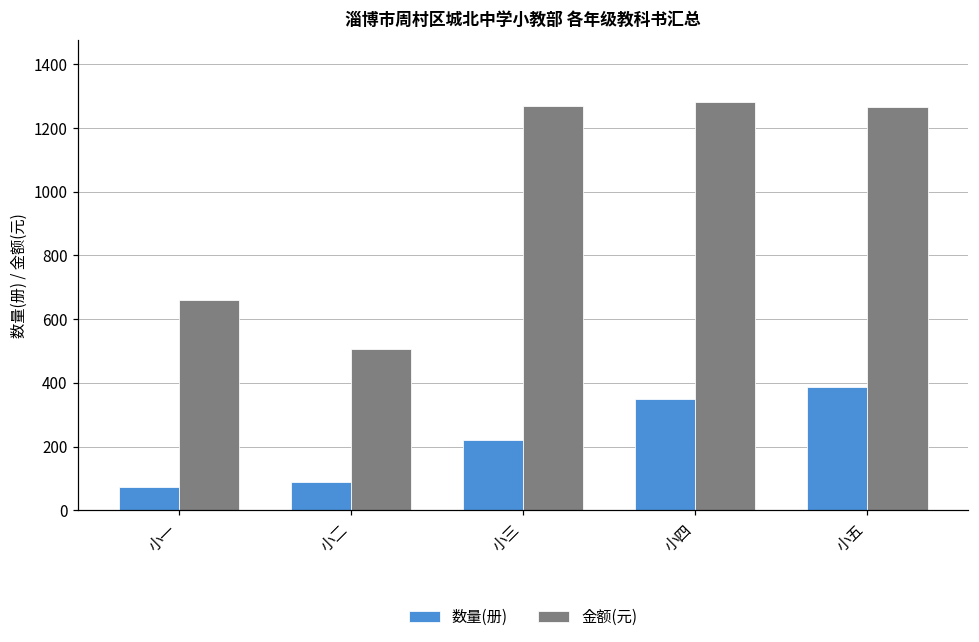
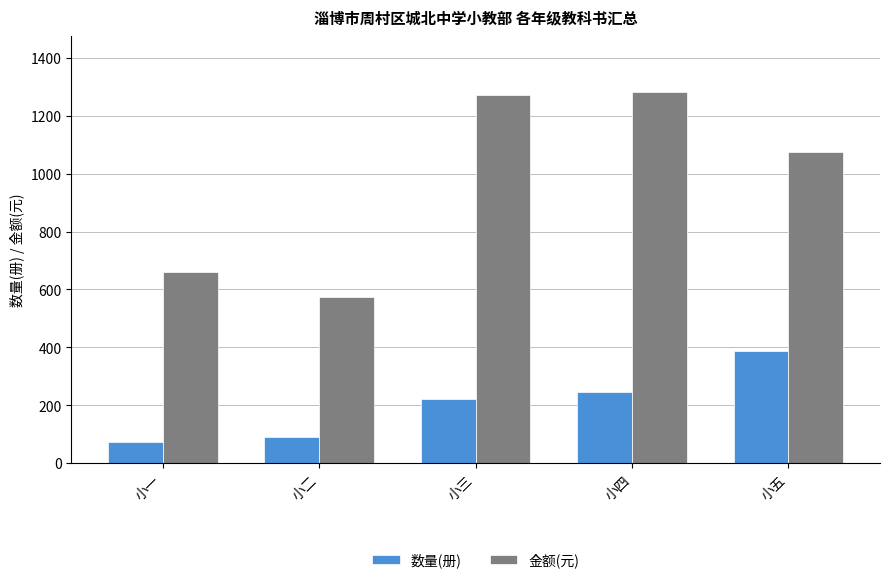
金额(元), 小二: 510 -> 570
数量(册), 小四: 350 -> 250
金额(元), 小五: 1270 -> 1080
